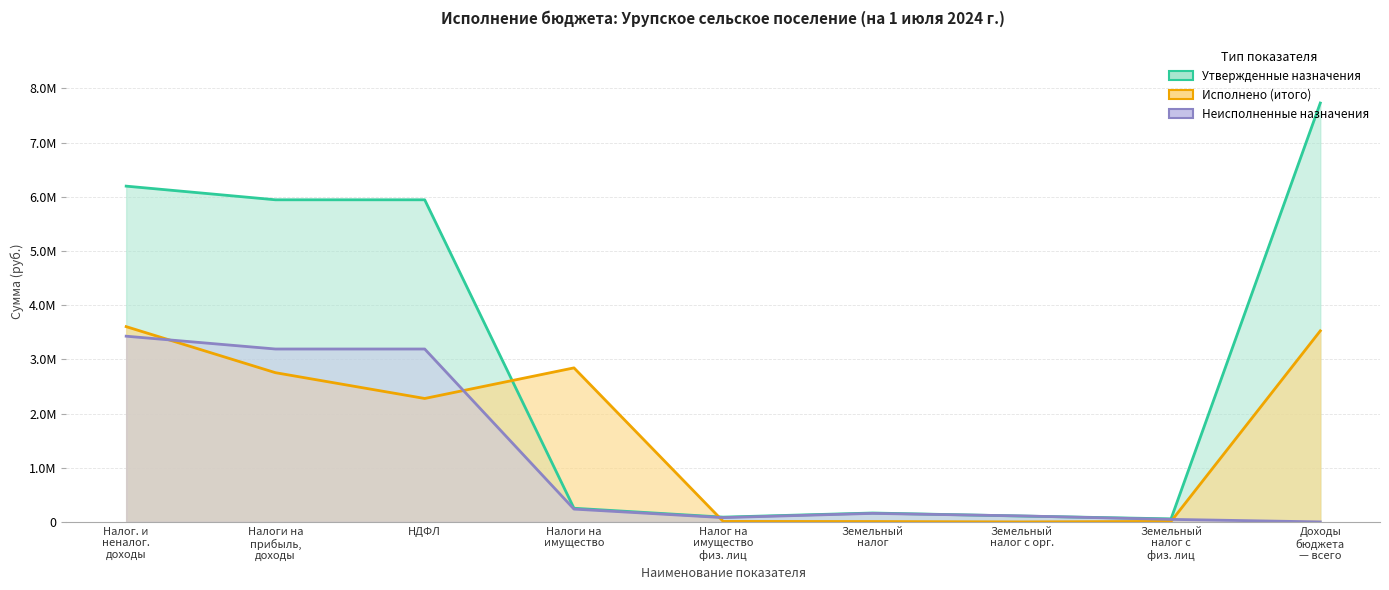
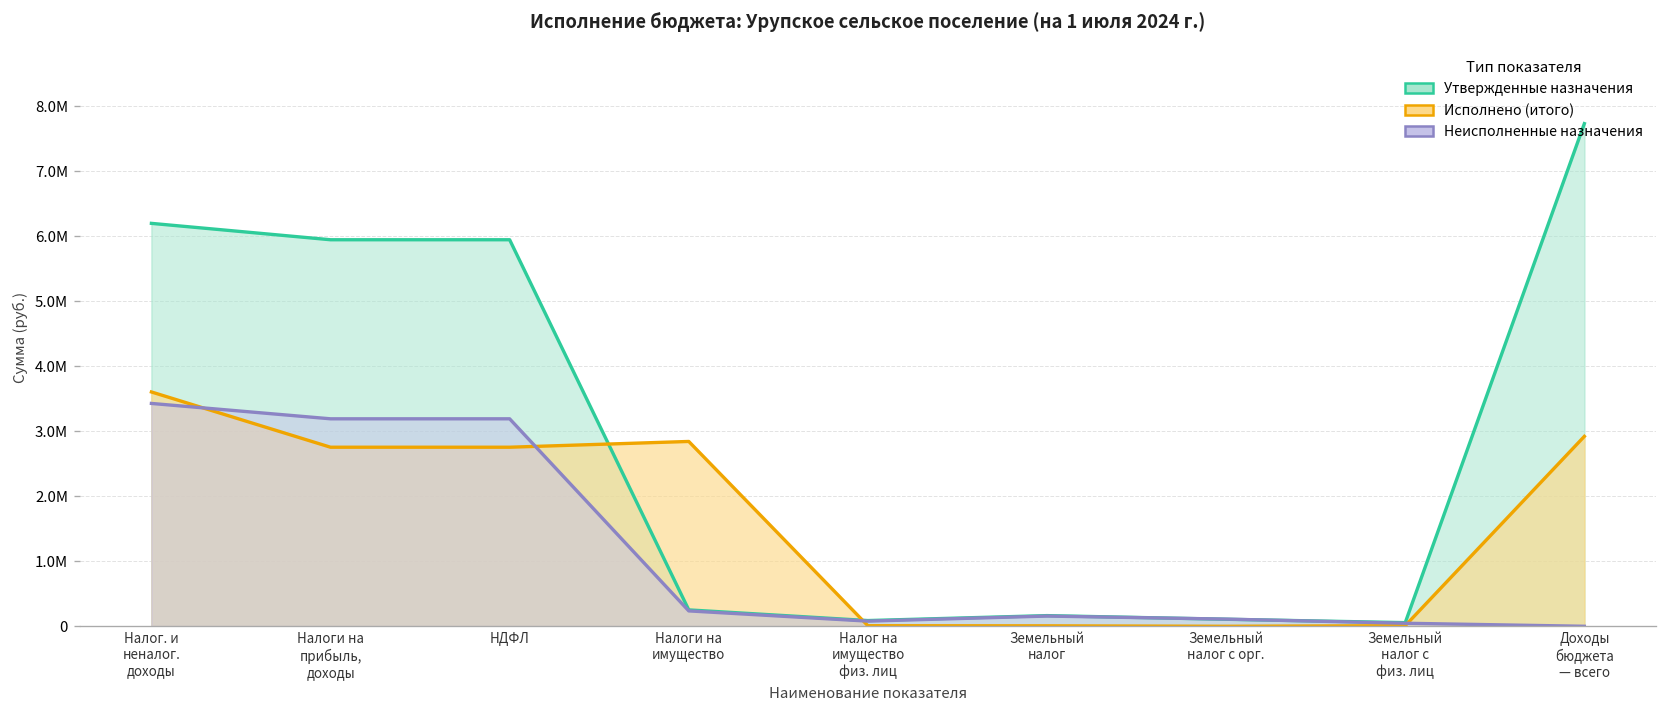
Исполнено (итого), НДФЛ: 2300000 -> 2800000
Исполнено (итого), Доходы бюджета — всего: 3500000 -> 2900000
